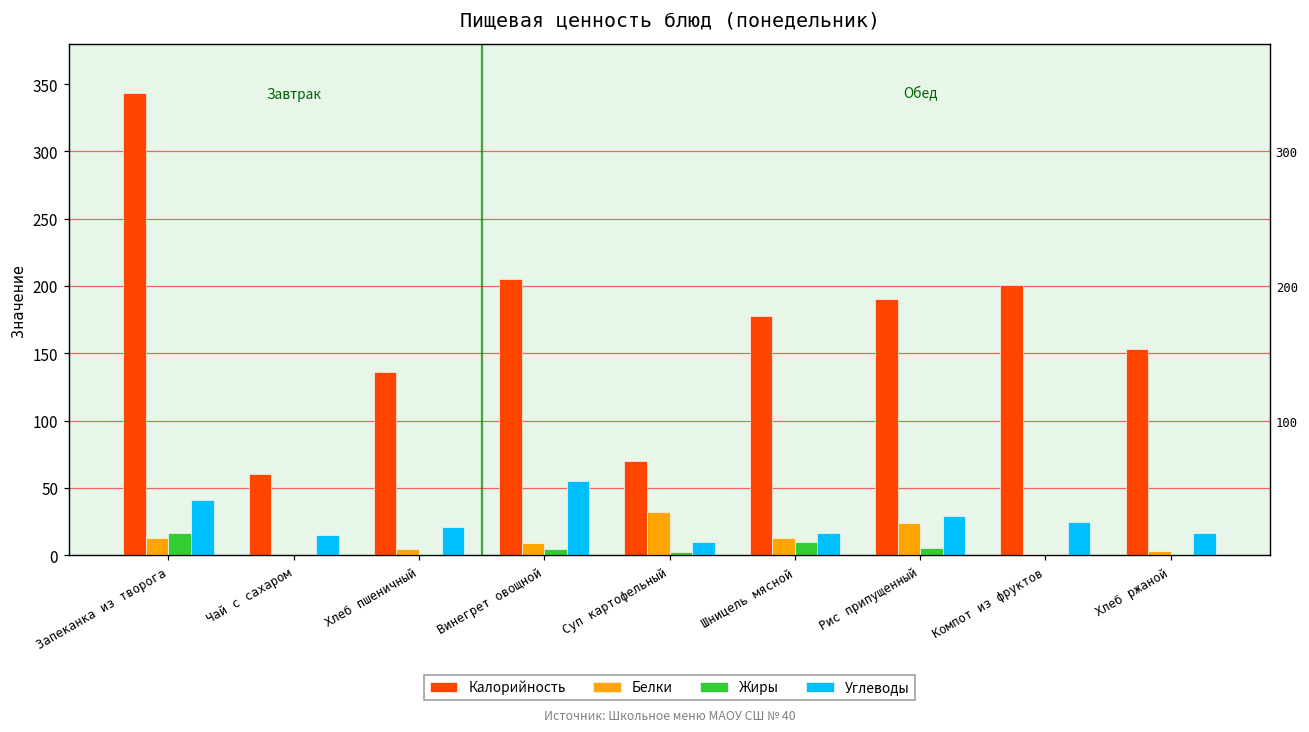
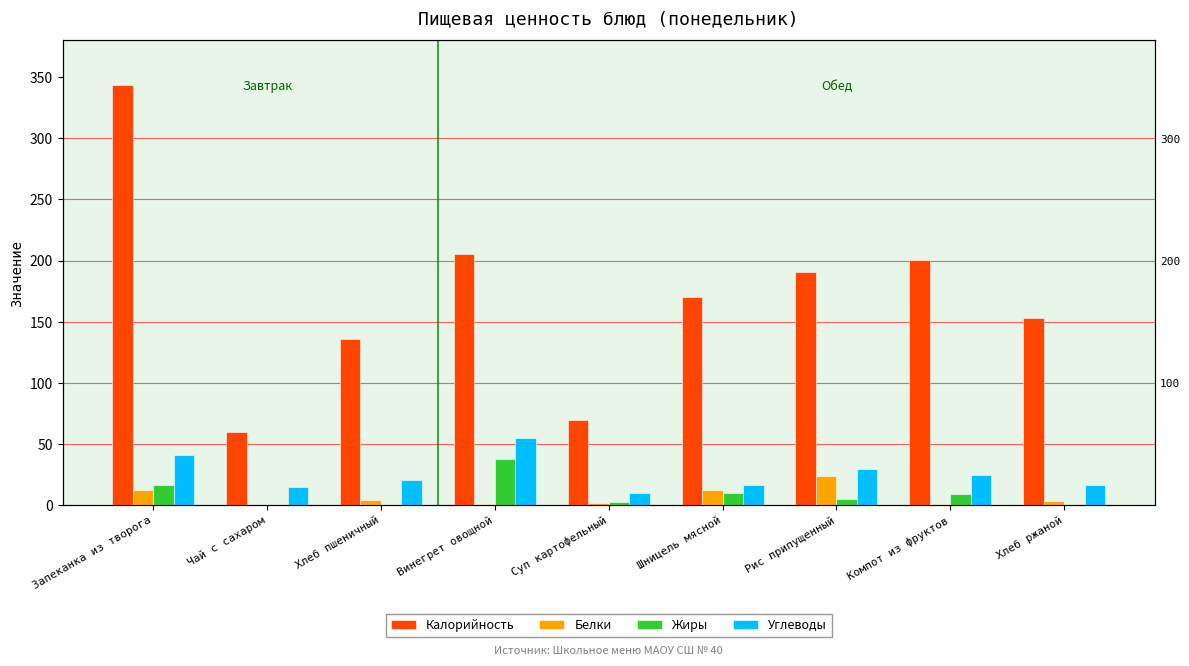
Белки, Винегрет овощной: 9 -> 1
Жиры, Винегрет овощной: 5 -> 38
Белки, Суп картофельный: 32 -> 2
Калорийность, Шницель мясной: 178 -> 170
Жиры, Компот из фруктов: 1 -> 10
